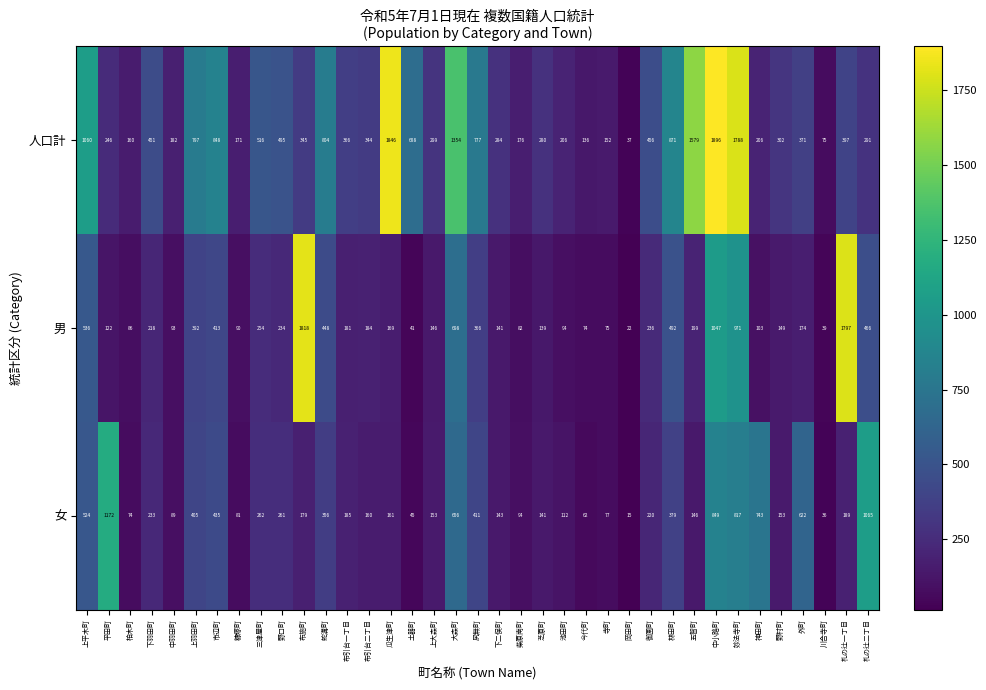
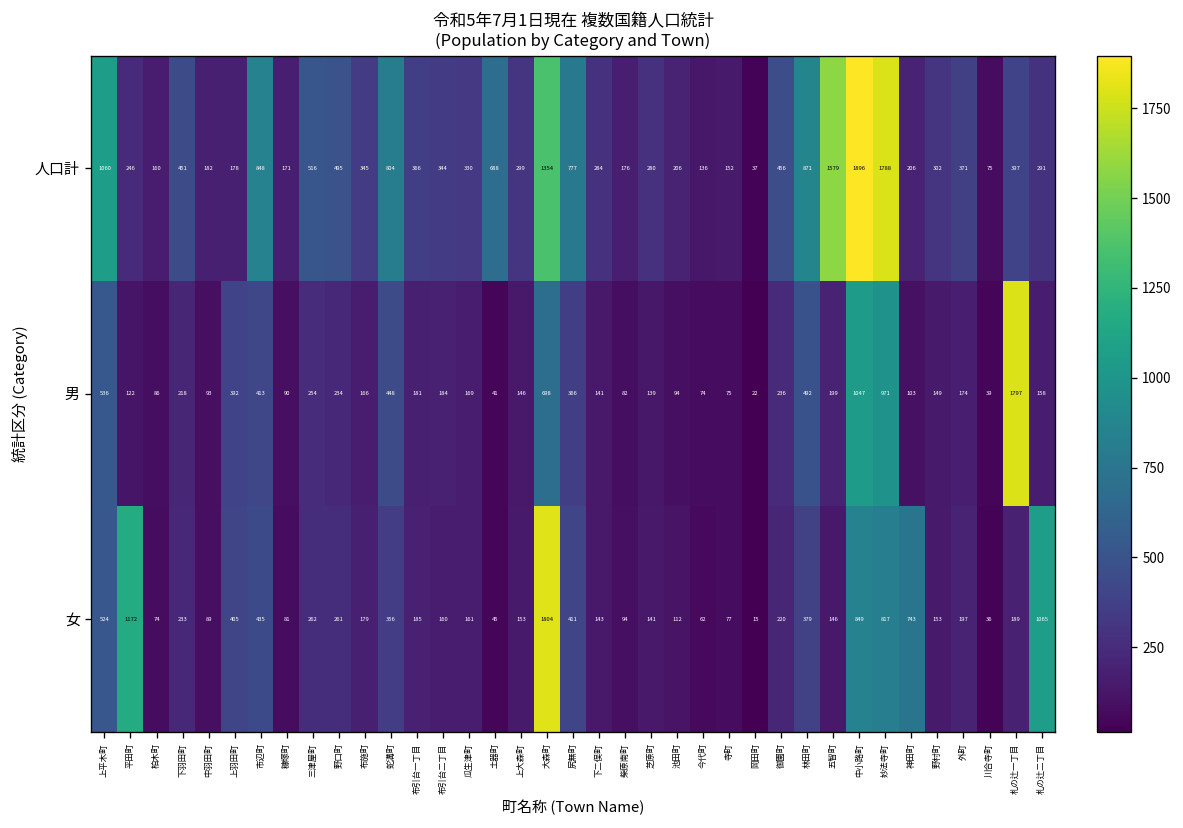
人口計, 上羽田町: 797 -> 178
人口計, 瓜生津町: 1846 -> 330
男, 布施町: 1818 -> 166
男, 札の辻二丁目: 466 -> 158
女, 大森町: 656 -> 1804
女, 外町: 622 -> 197
